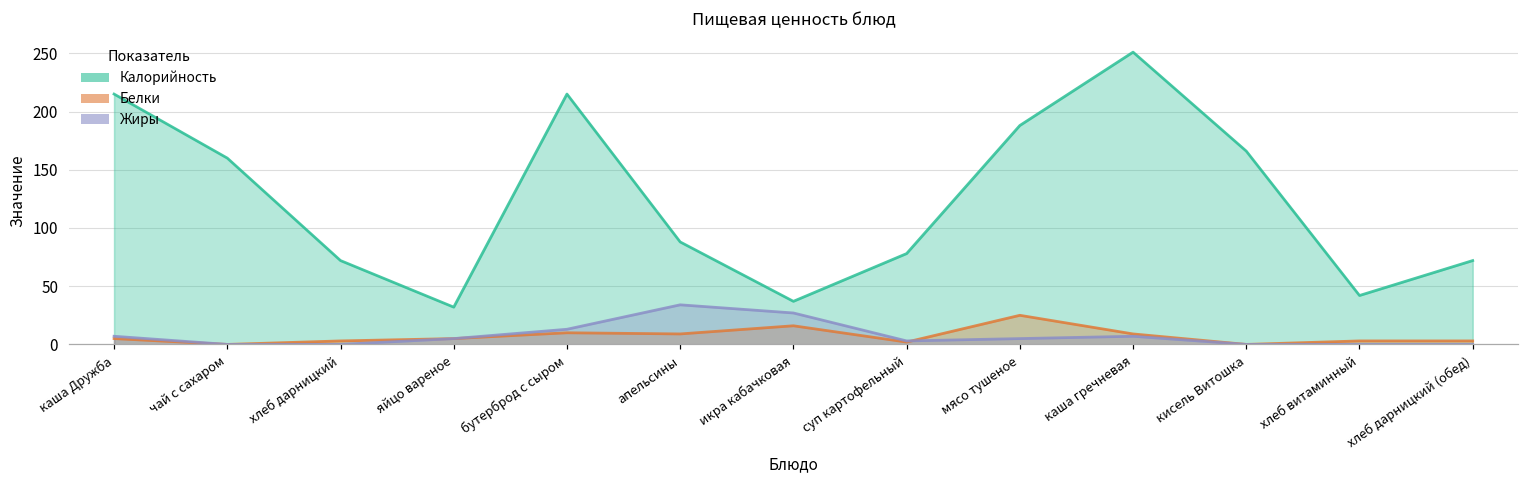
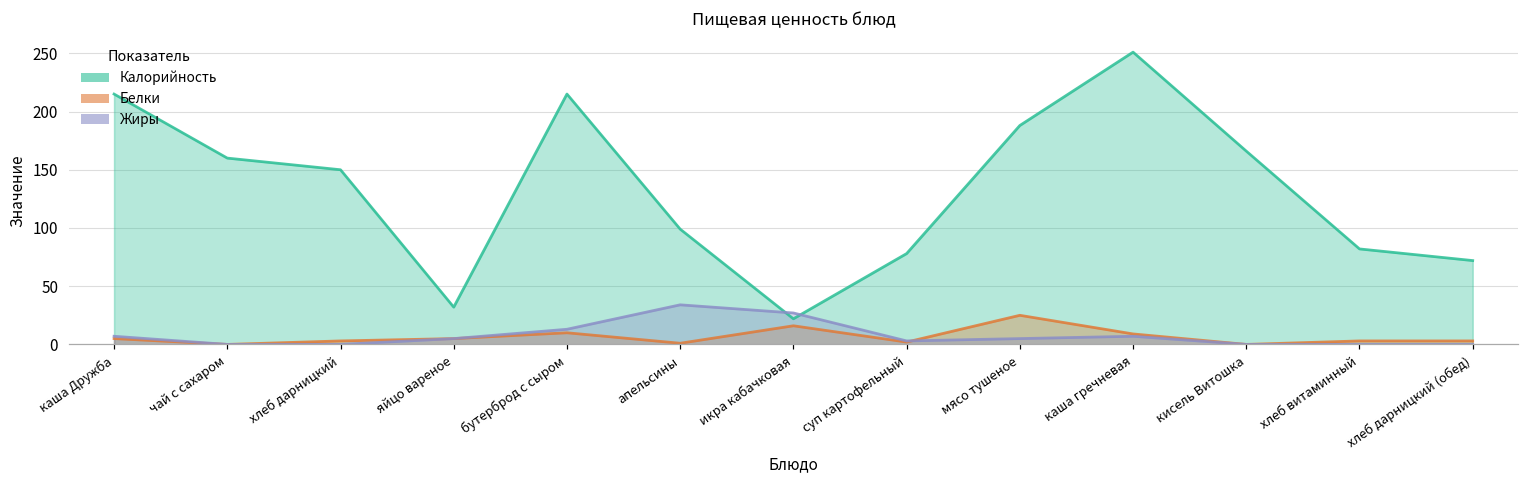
Калорийность, хлеб дарницкий: 72 -> 150
Калорийность, апельсины: 88 -> 99
Белки, апельсины: 9 -> 1
Калорийность, икра кабачковая: 37 -> 22
Калорийность, хлеб витаминный: 42 -> 82
